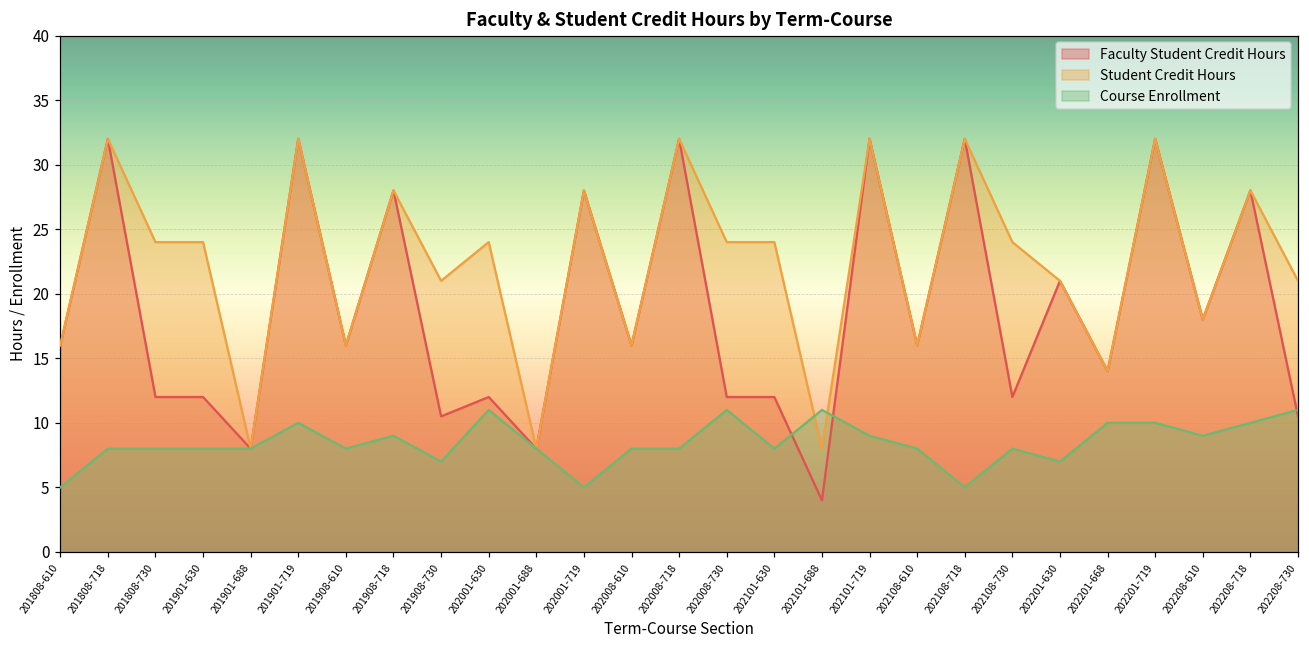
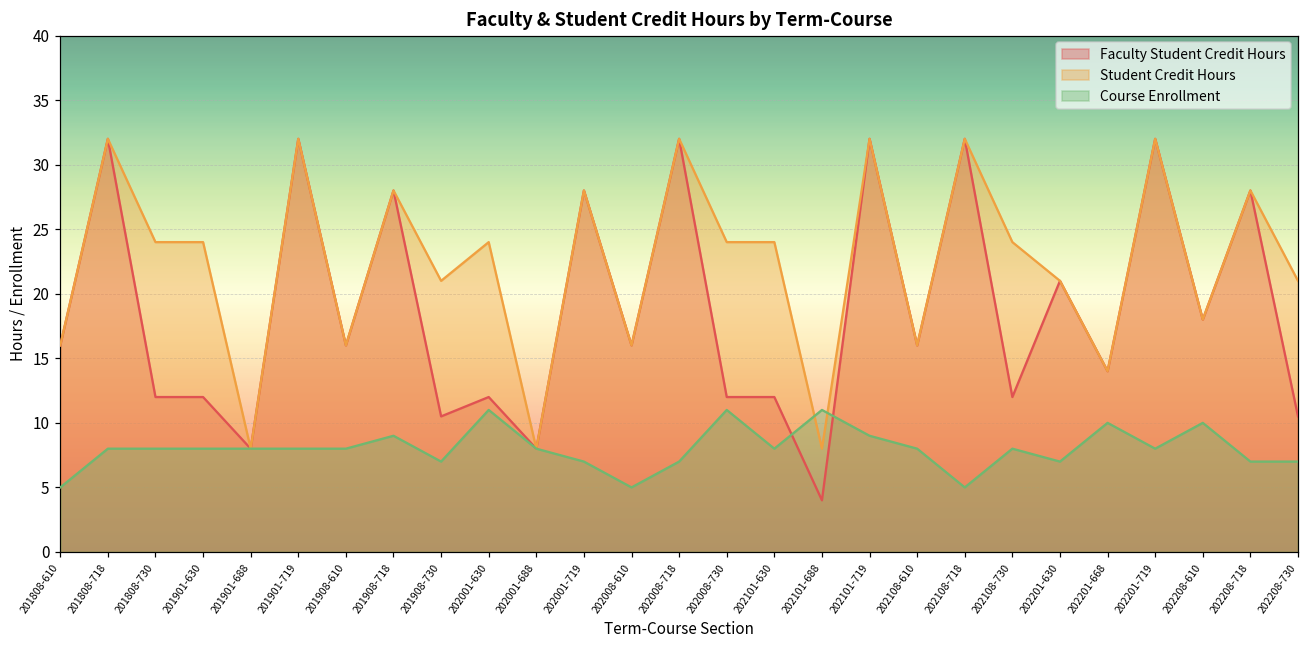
Course Enrollment, 201901-719: 10 -> 8
Course Enrollment, 202001-719: 5 -> 7
Course Enrollment, 202008-610: 8 -> 5
Course Enrollment, 202008-718: 8 -> 7
Course Enrollment, 202201-719: 10 -> 8
Course Enrollment, 202208-610: 9 -> 10
Course Enrollment, 202208-718: 10 -> 7
Course Enrollment, 202208-730: 11 -> 7
